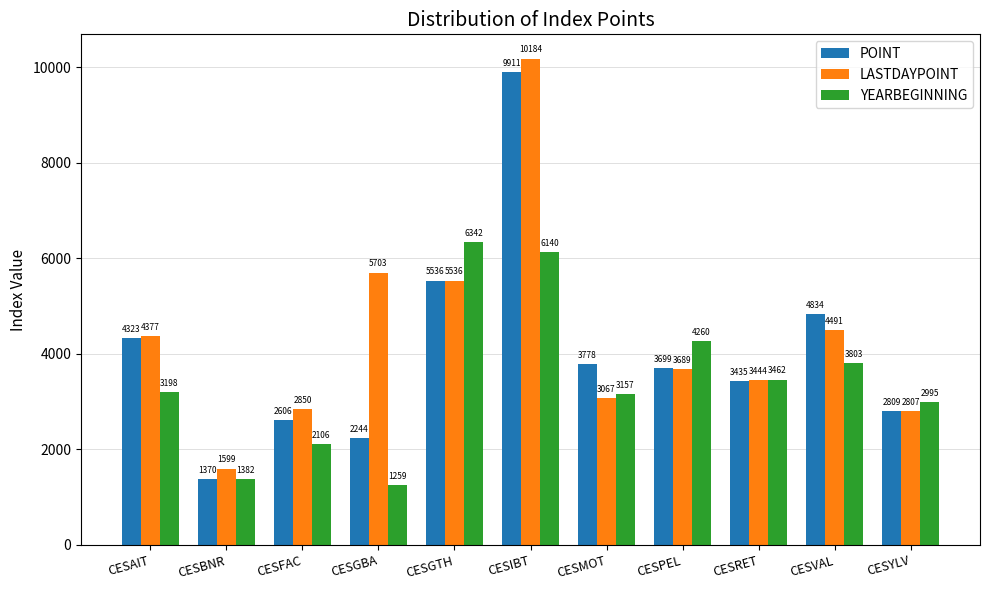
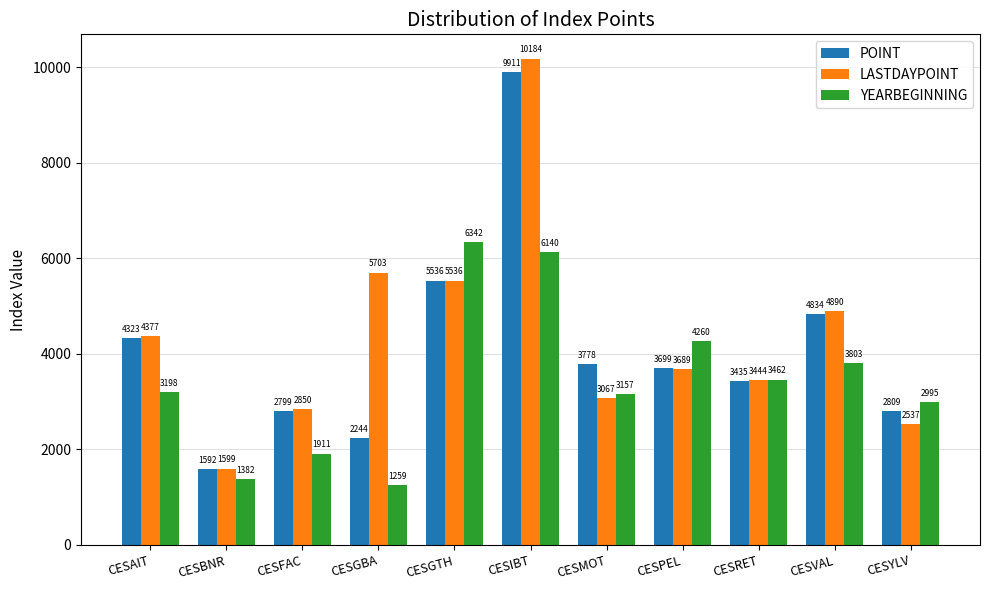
POINT, CESBNR: 1370 -> 1592
POINT, CESFAC: 2606 -> 2799
YEARBEGINNING, CESFAC: 2106 -> 1911
LASTDAYPOINT, CESVAL: 4491 -> 4890
LASTDAYPOINT, CESYLV: 2807 -> 2537
